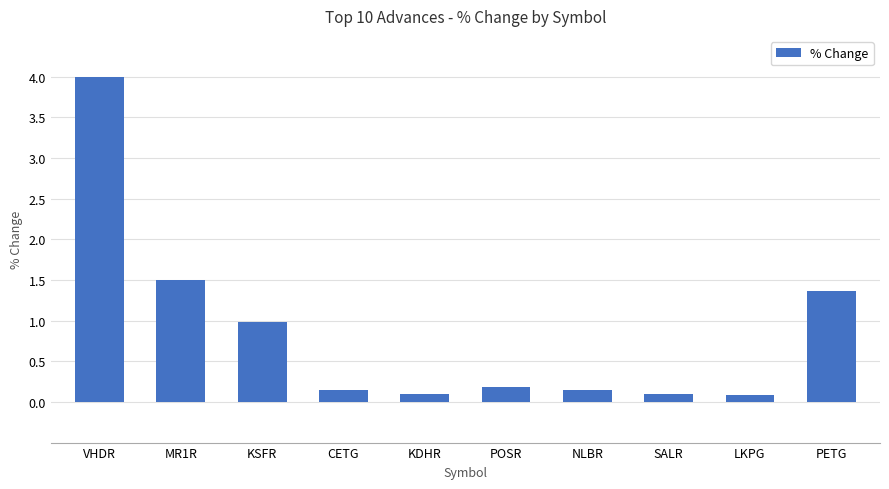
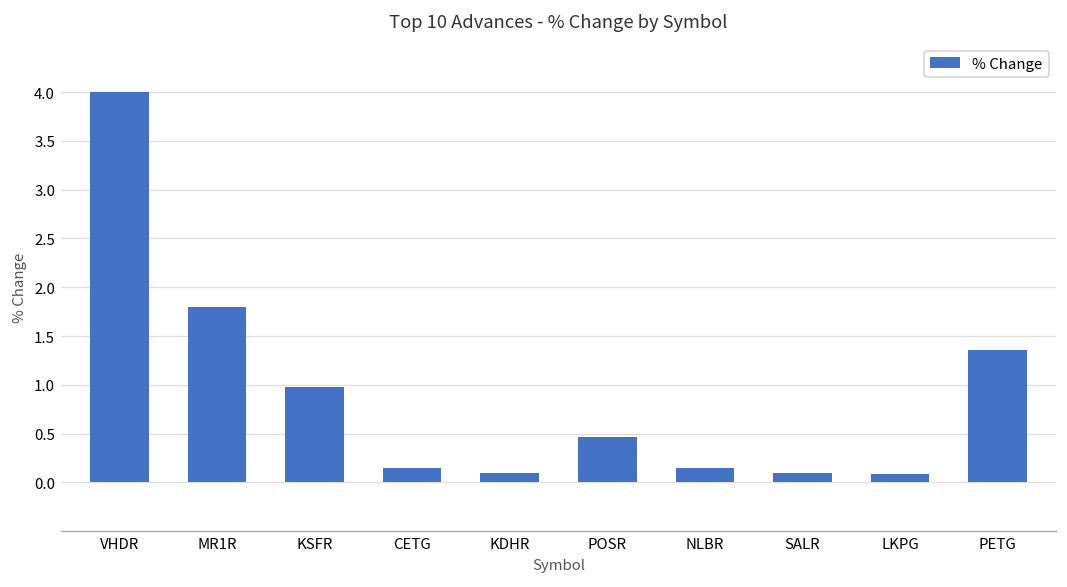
MR1R: 1.5 -> 1.8
POSR: 0.2 -> 0.5
